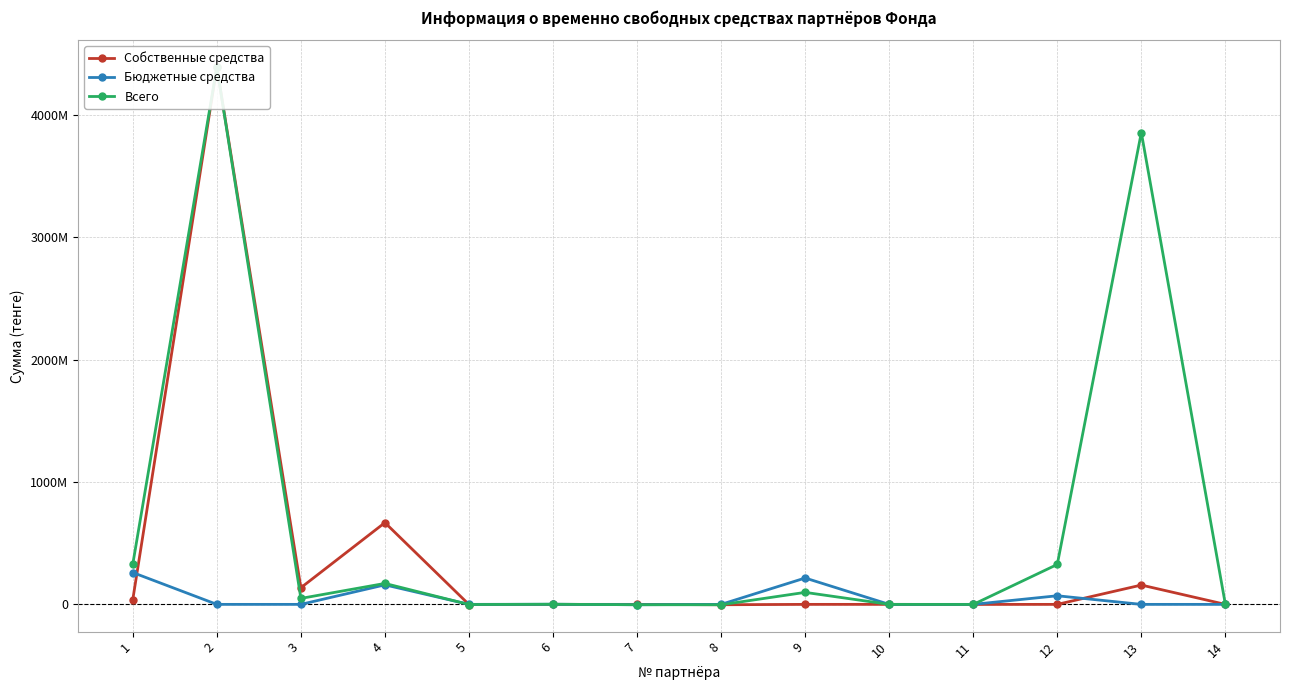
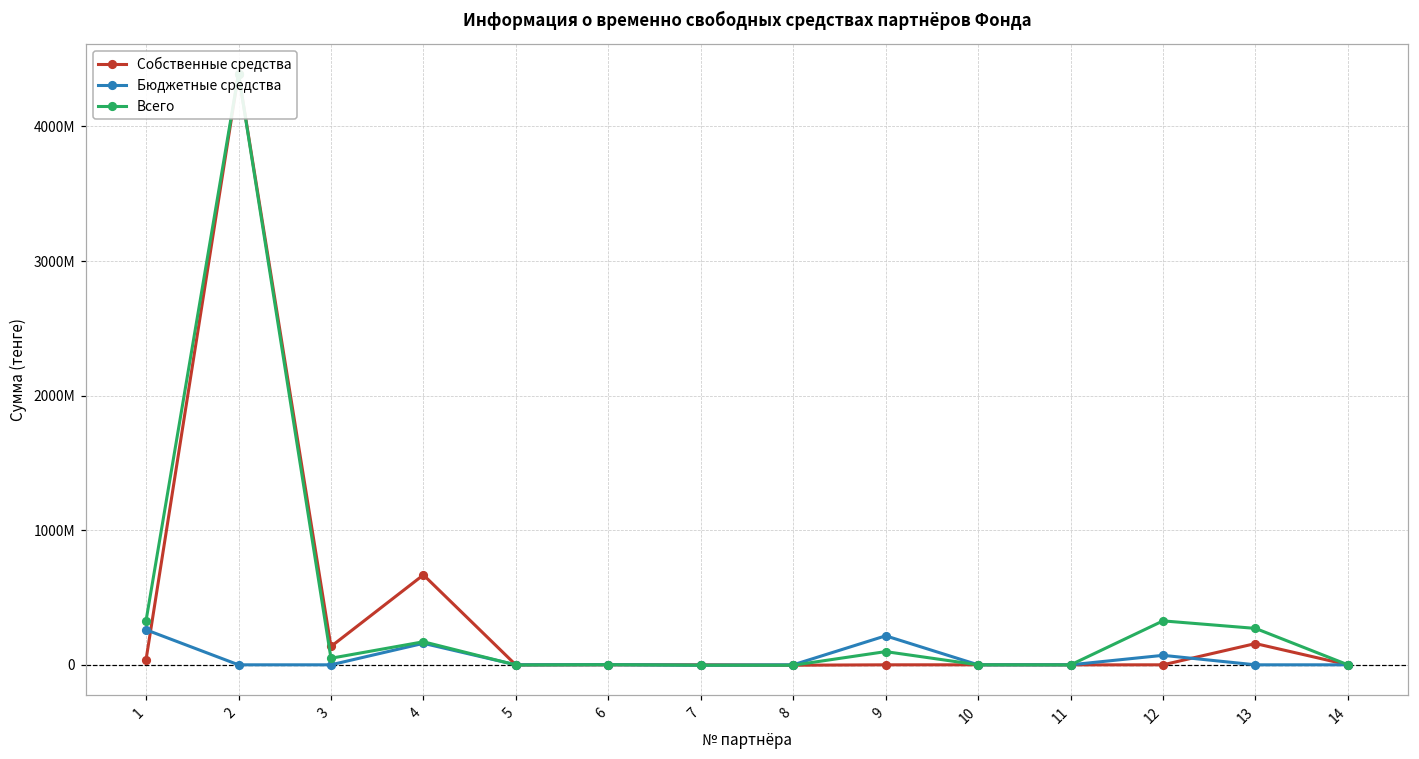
Всего, 13: 3860000000 -> 270000000
